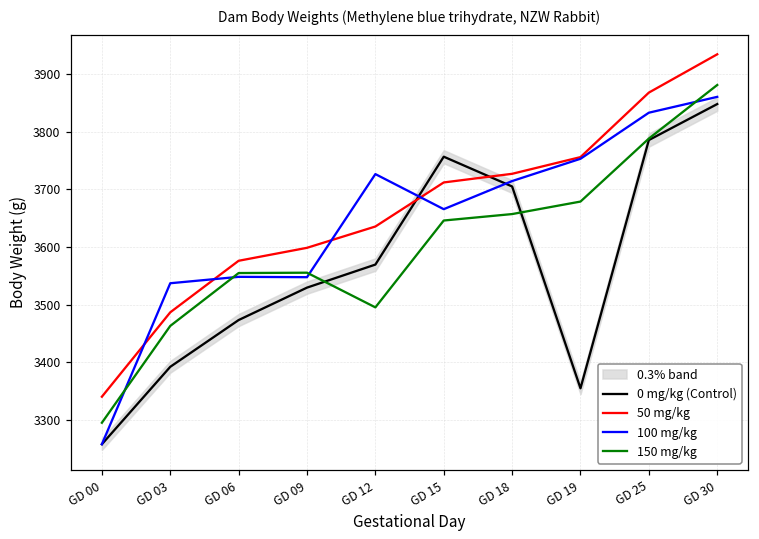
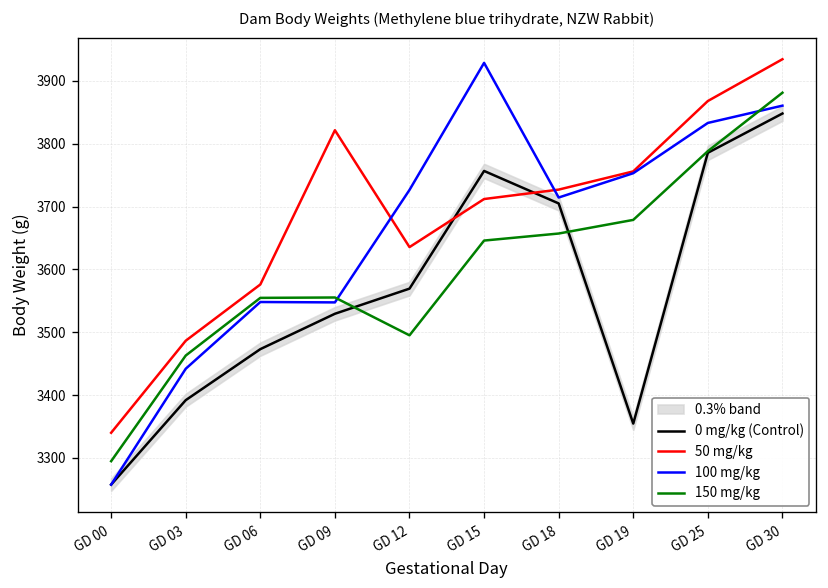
100 mg/kg, GD 03: 3540 -> 3440
50 mg/kg, GD 09: 3600 -> 3820
100 mg/kg, GD 15: 3670 -> 3930
